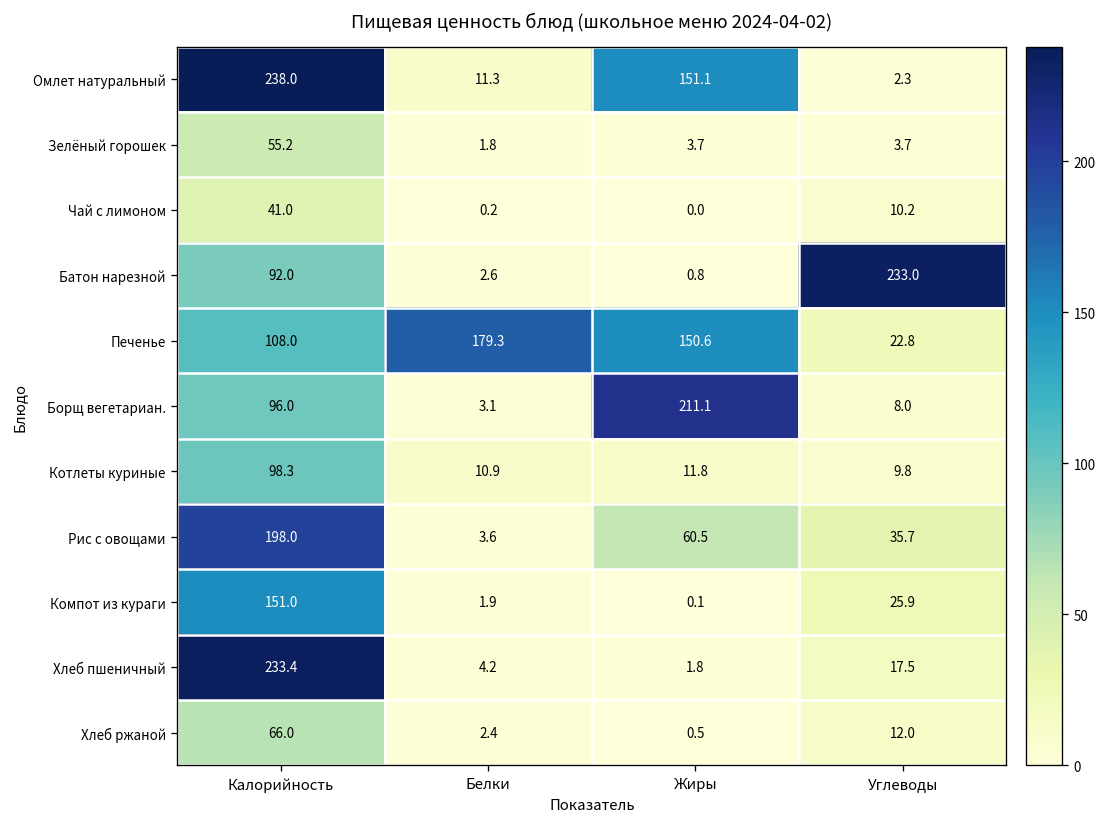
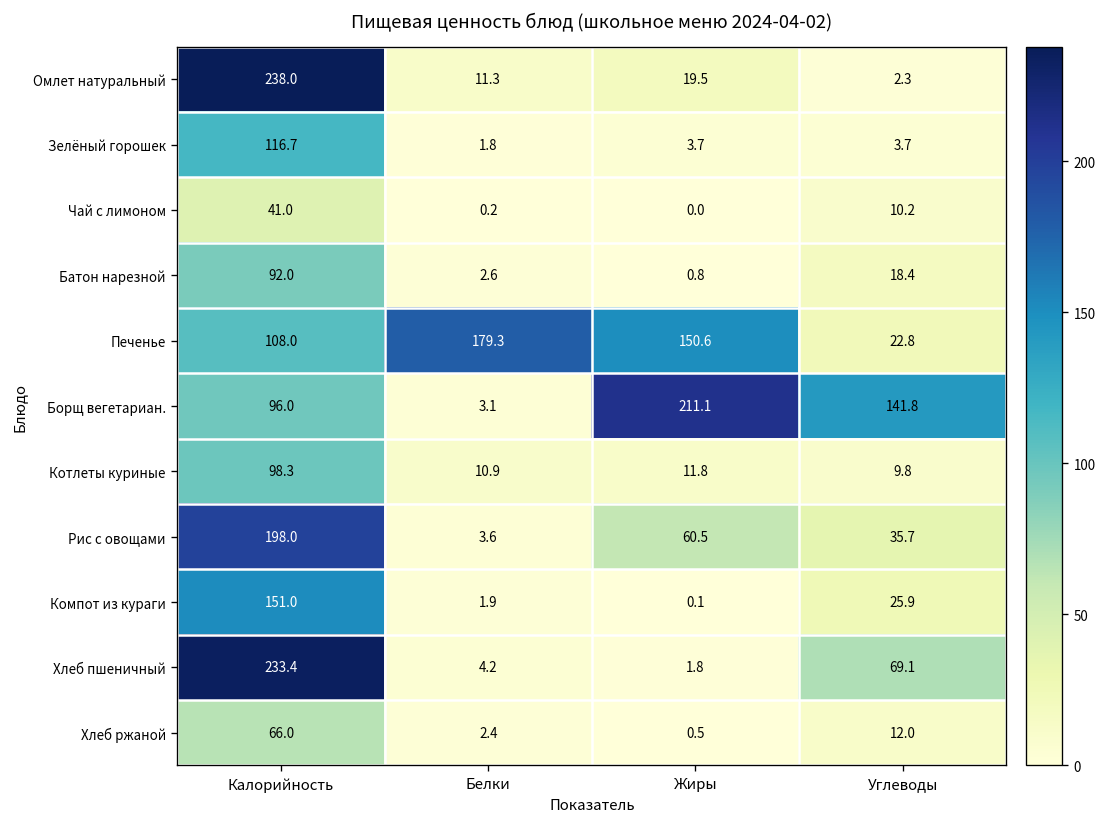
Омлет натуральный, Жиры: 151.1 -> 19.5
Зелёный горошек, Калорийность: 55.2 -> 116.7
Батон нарезной, Углеводы: 233.0 -> 18.4
Борщ вегетариан., Углеводы: 8.0 -> 141.8
Хлеб пшеничный, Углеводы: 17.5 -> 69.1
